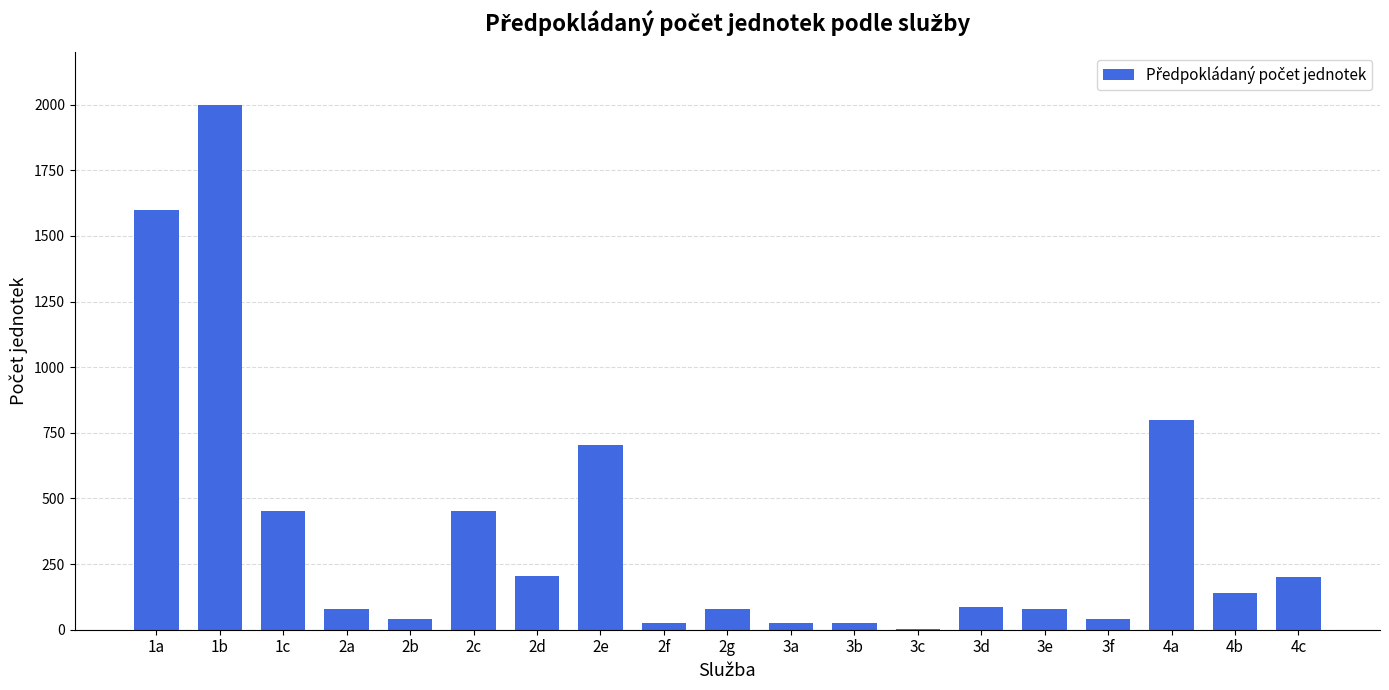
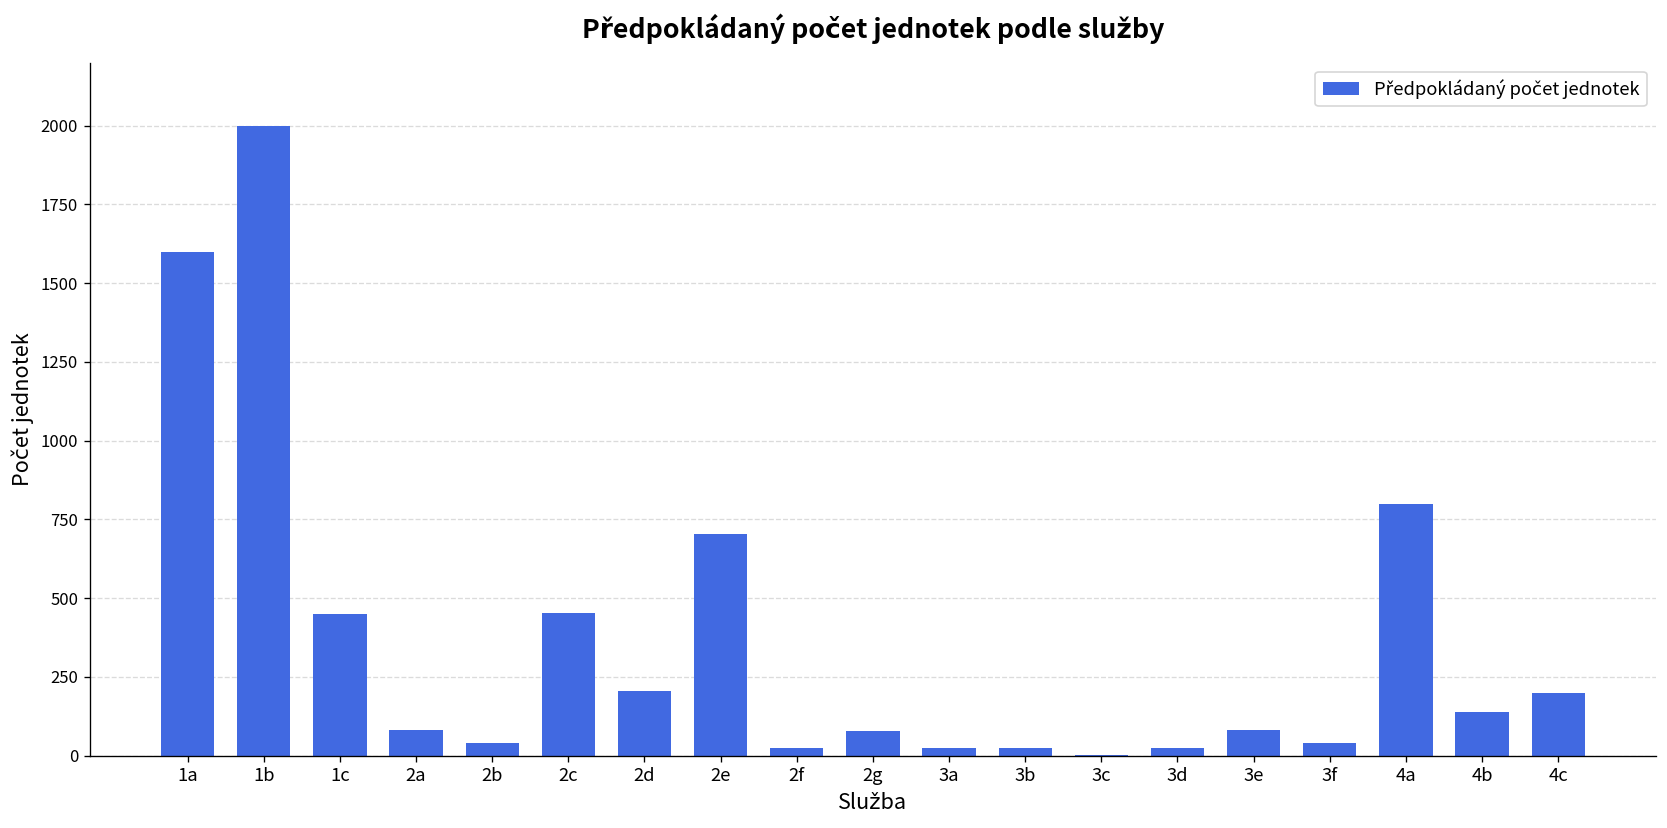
3d: 90 -> 20
